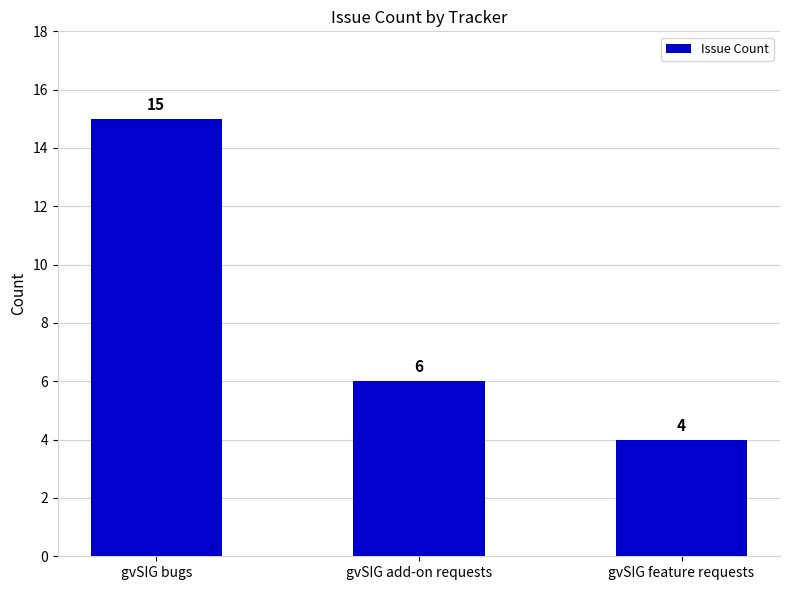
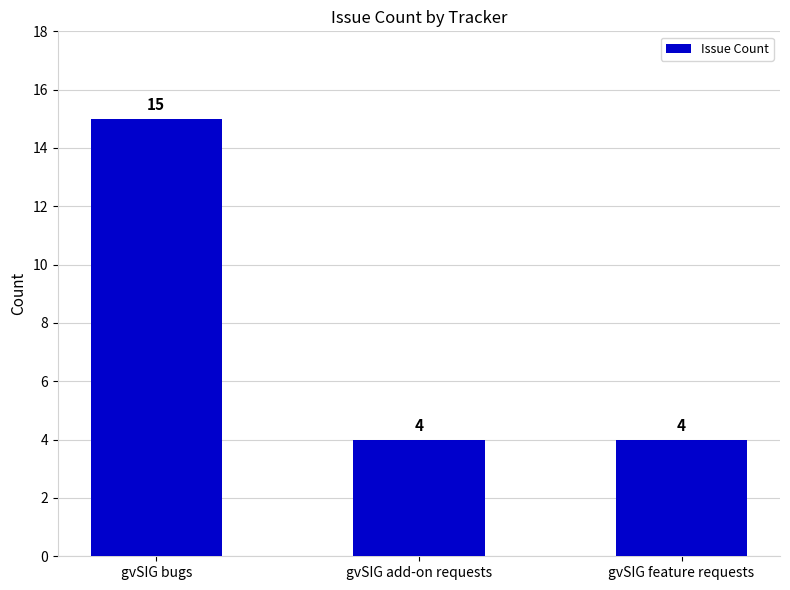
gvSIG add-on requests: 6 -> 4
